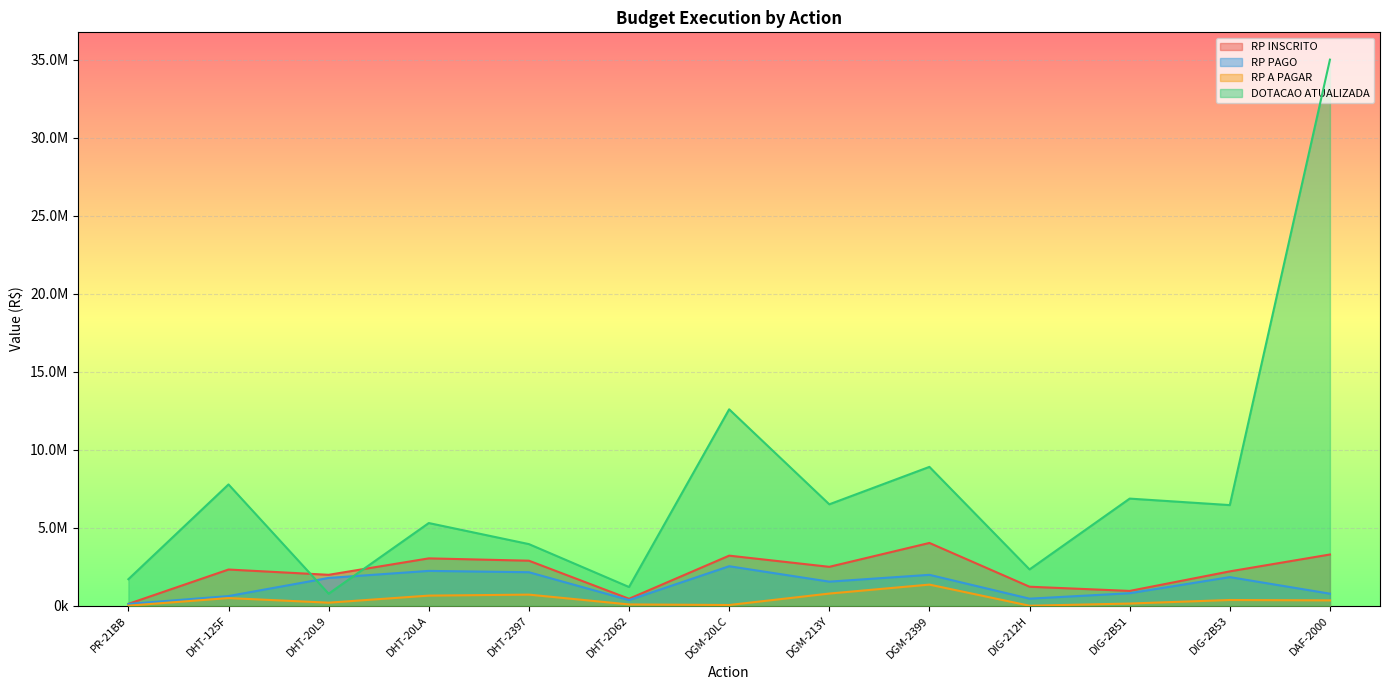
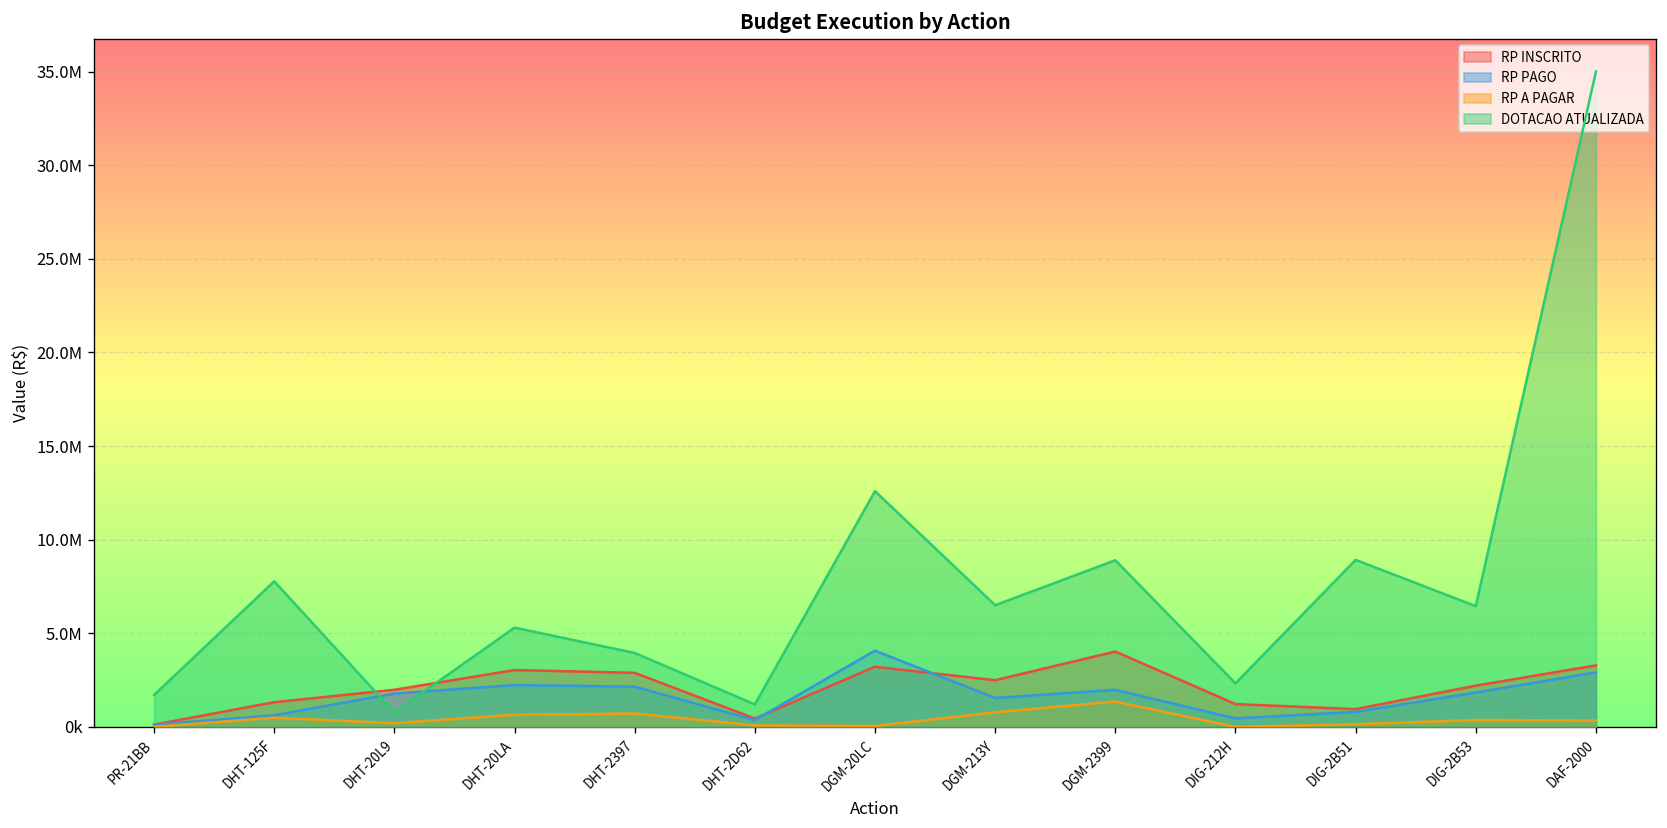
RP INSCRITO, DHT-125F: 2300000 -> 1300000
RP PAGO, DGM-20LC: 2500000 -> 4100000
DOTACAO ATUALIZADA, DIG-2B51: 6900000 -> 8900000
RP PAGO, DAF-2000: 800000 -> 2900000
